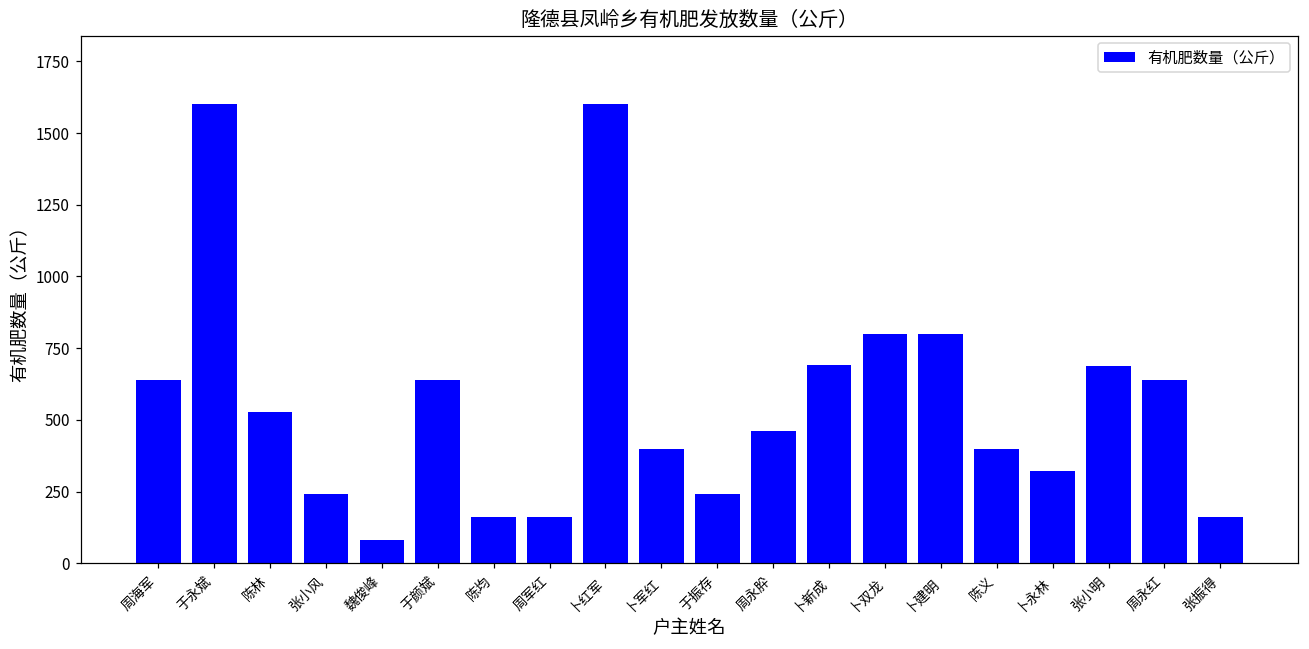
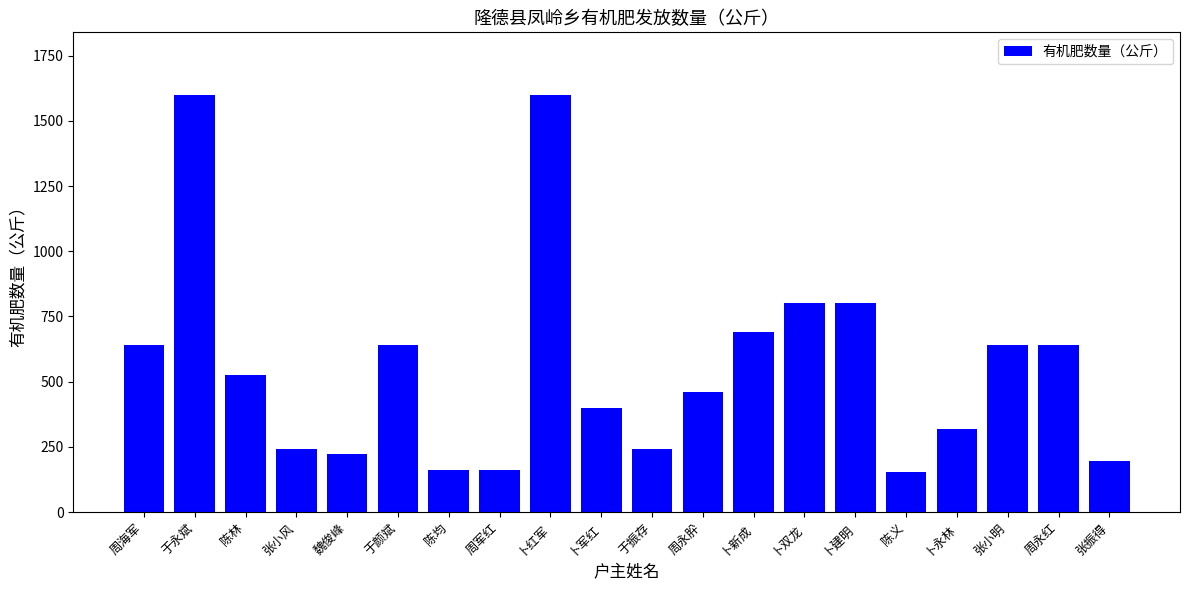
魏俊峰: 80 -> 220
陈义: 400 -> 160
张小明: 690 -> 640
张振得: 160 -> 200
